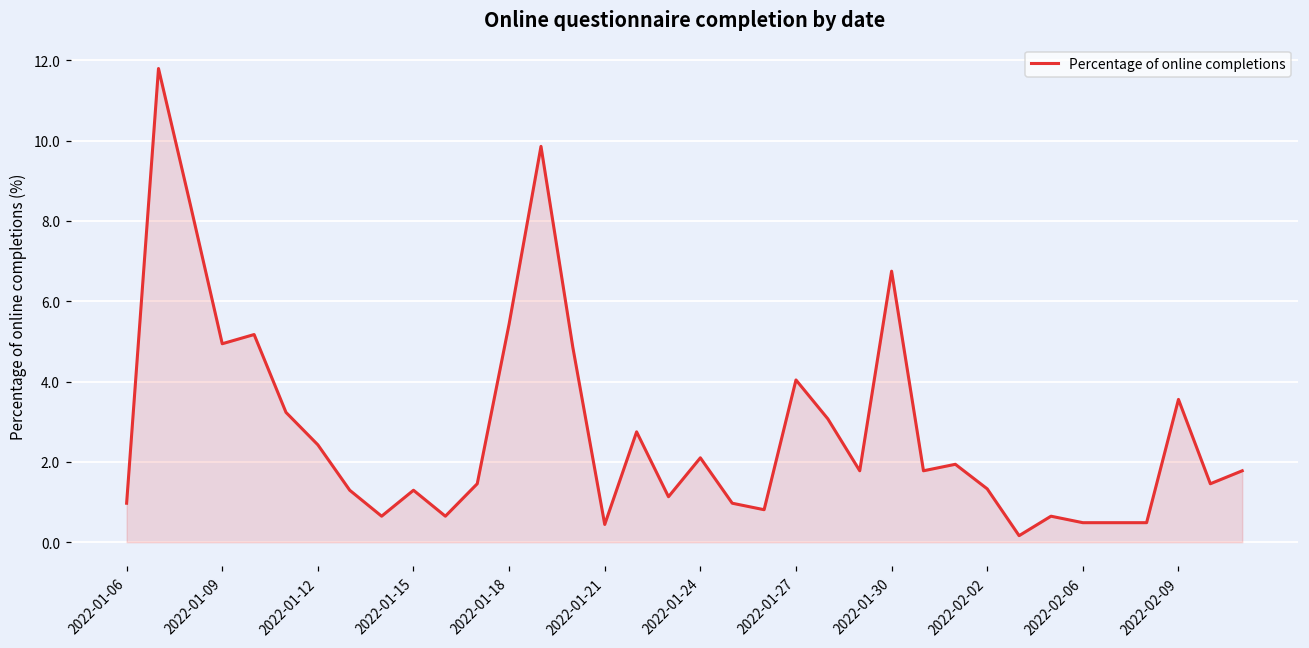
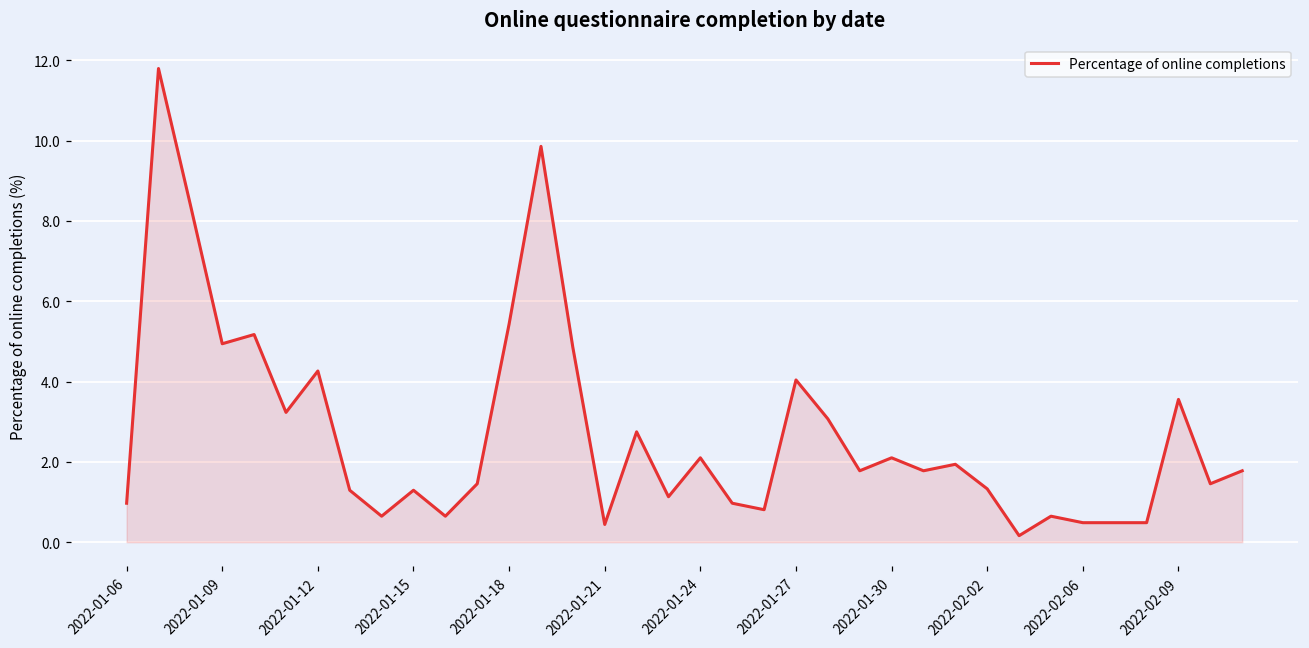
2022-01-12: 2.4 -> 4.3
2022-01-30: 6.7 -> 2.1
